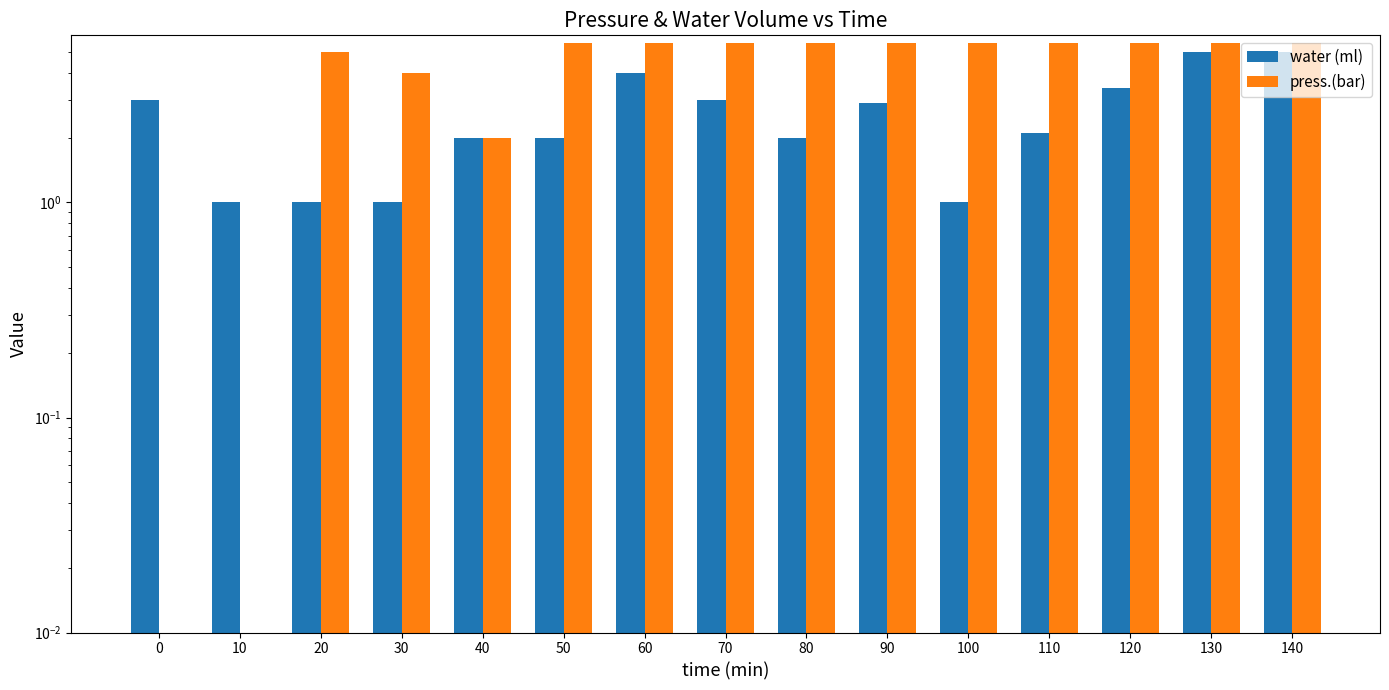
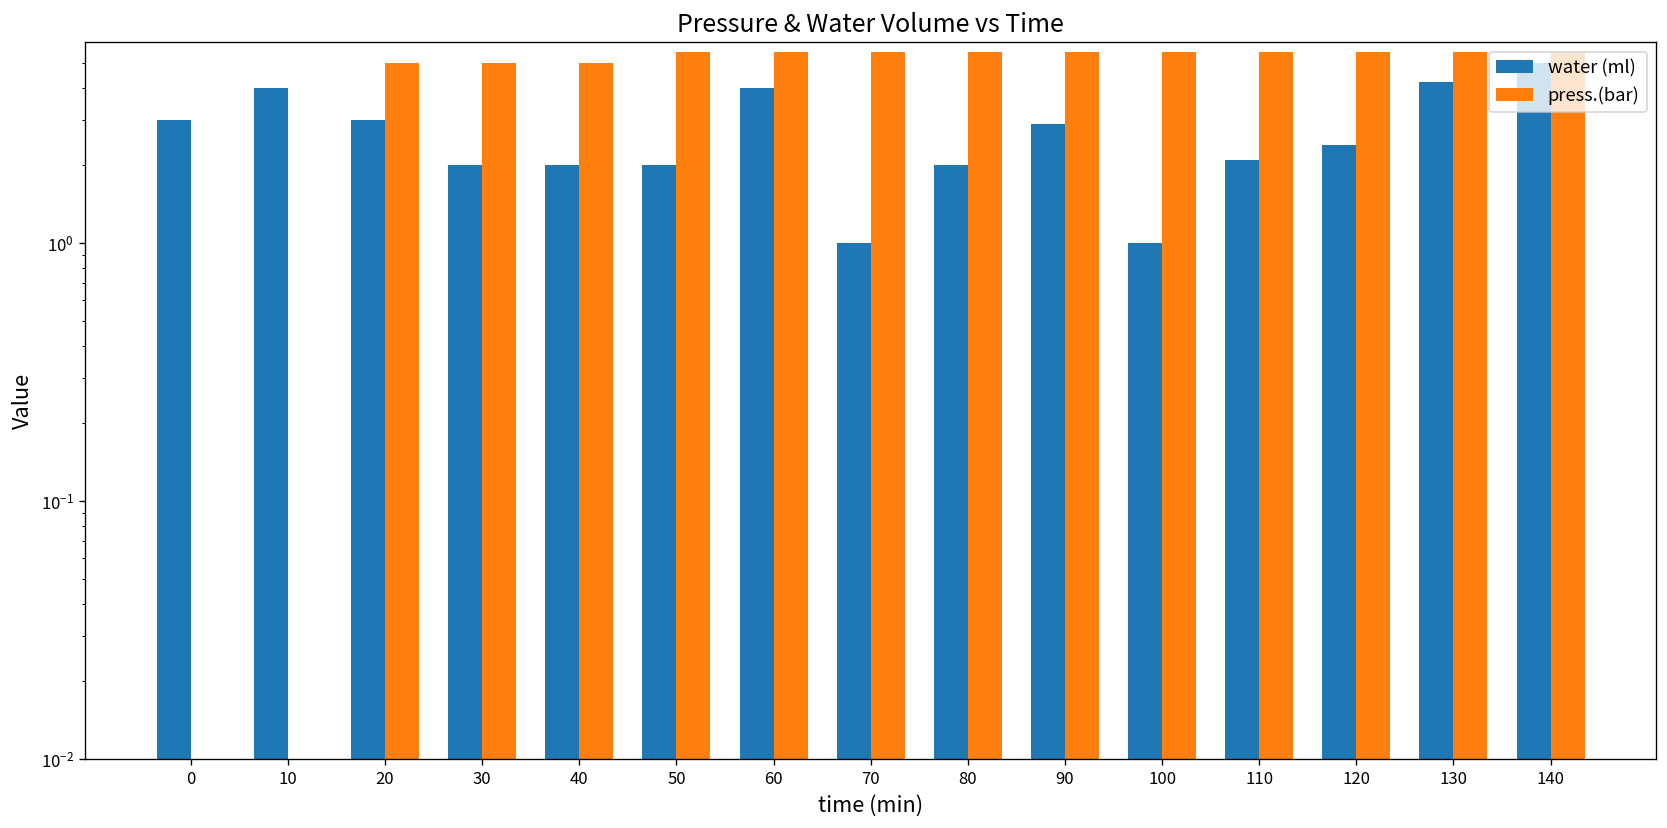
water (ml), 10: 1 -> 4
water (ml), 20: 1 -> 3
water (ml), 30: 1 -> 2
press.(bar), 30: 4 -> 5
press.(bar), 40: 2 -> 5
water (ml), 70: 3 -> 1
water (ml), 120: 3.4 -> 2.4
water (ml), 130: 5.0 -> 4.2
